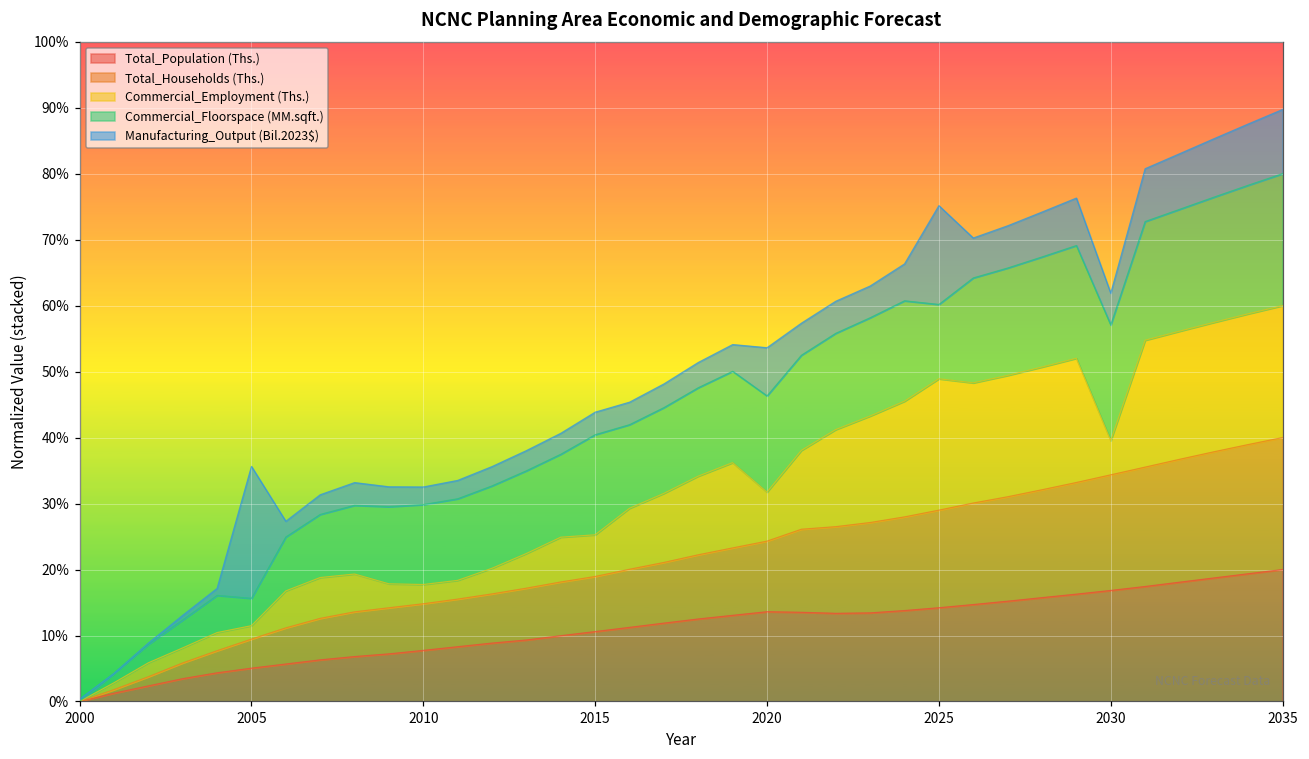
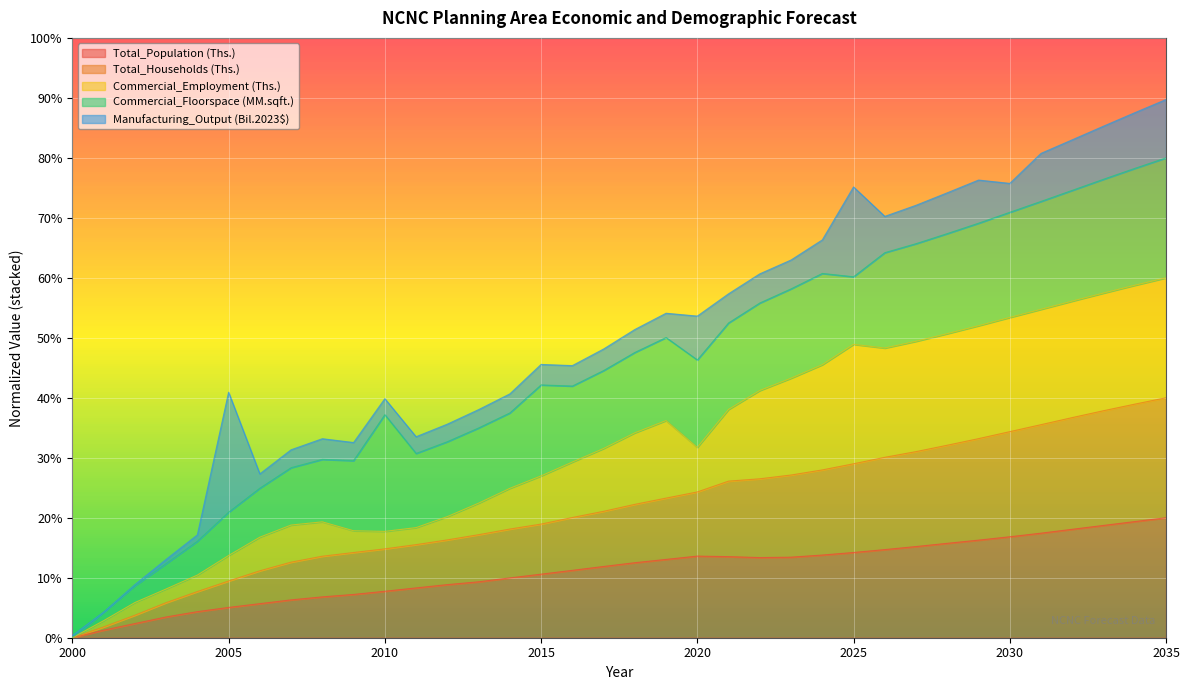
Commercial_Employment (Ths.), 2005: 2% -> 4%
Commercial_Floorspace (MM.sqft.), 2005: 4% -> 7%
Commercial_Floorspace (MM.sqft.), 2010: 12% -> 19%
Commercial_Employment (Ths.), 2015: 6% -> 8%
Commercial_Employment (Ths.), 2030: 5% -> 19%
